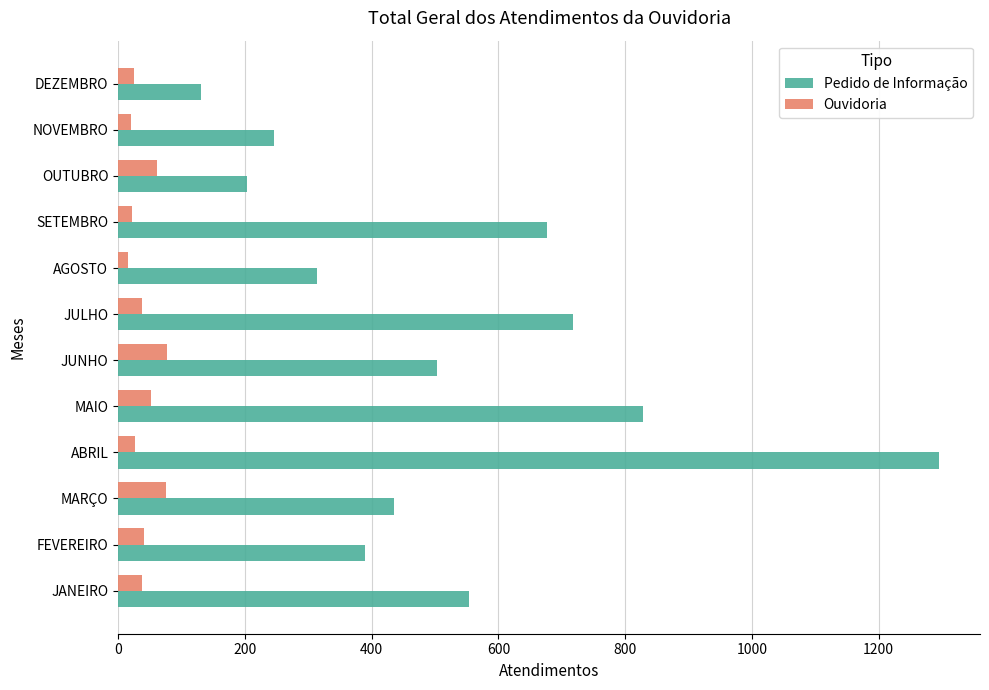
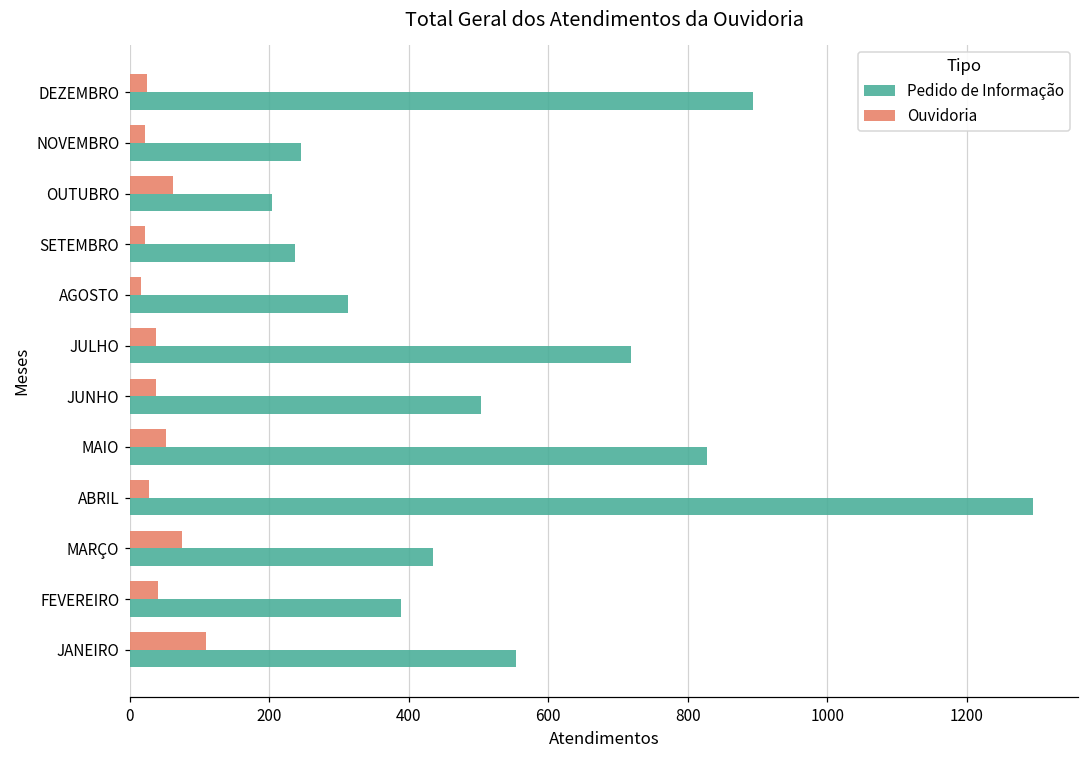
Pedido de Informação, DEZEMBRO: 130 -> 890
Pedido de Informação, SETEMBRO: 680 -> 240
Ouvidoria, JUNHO: 80 -> 40
Ouvidoria, JANEIRO: 40 -> 110
